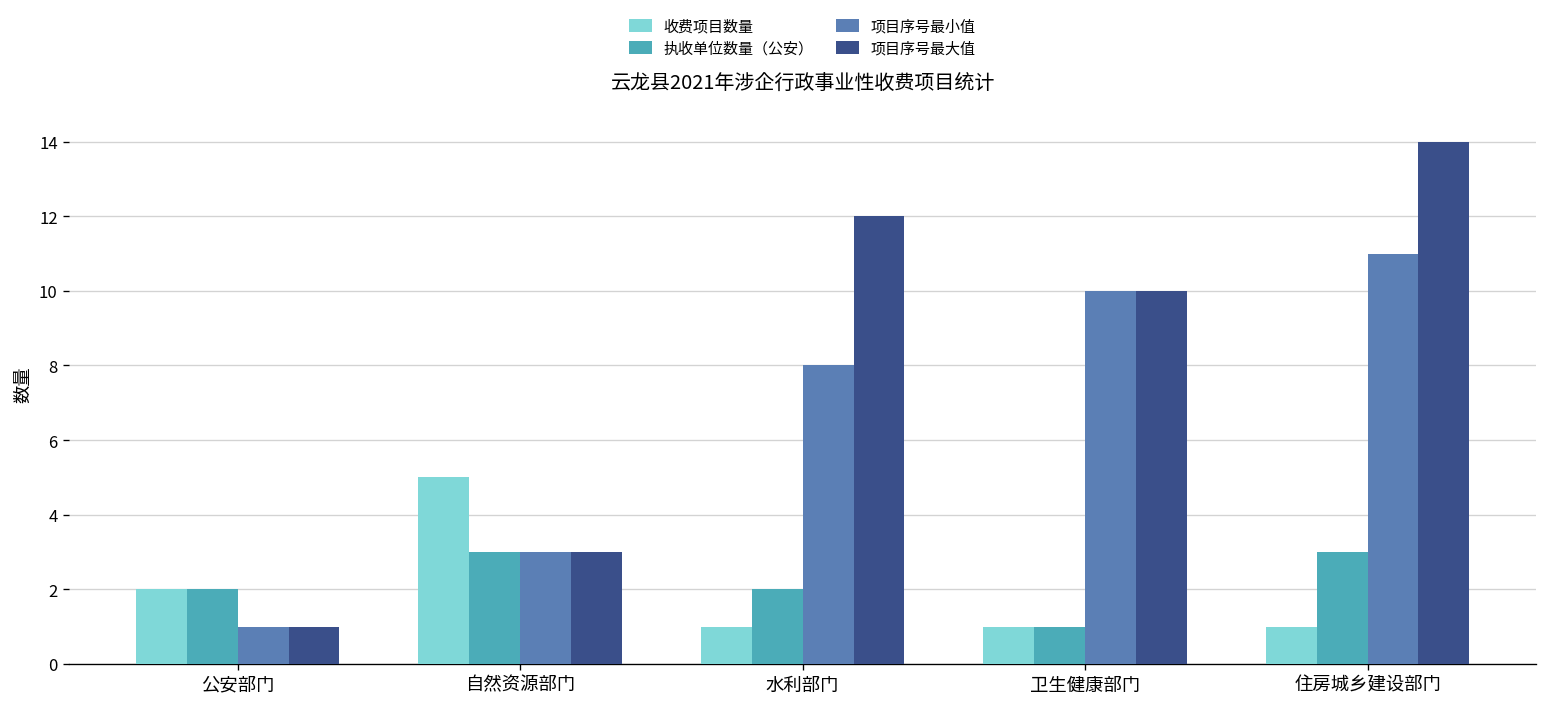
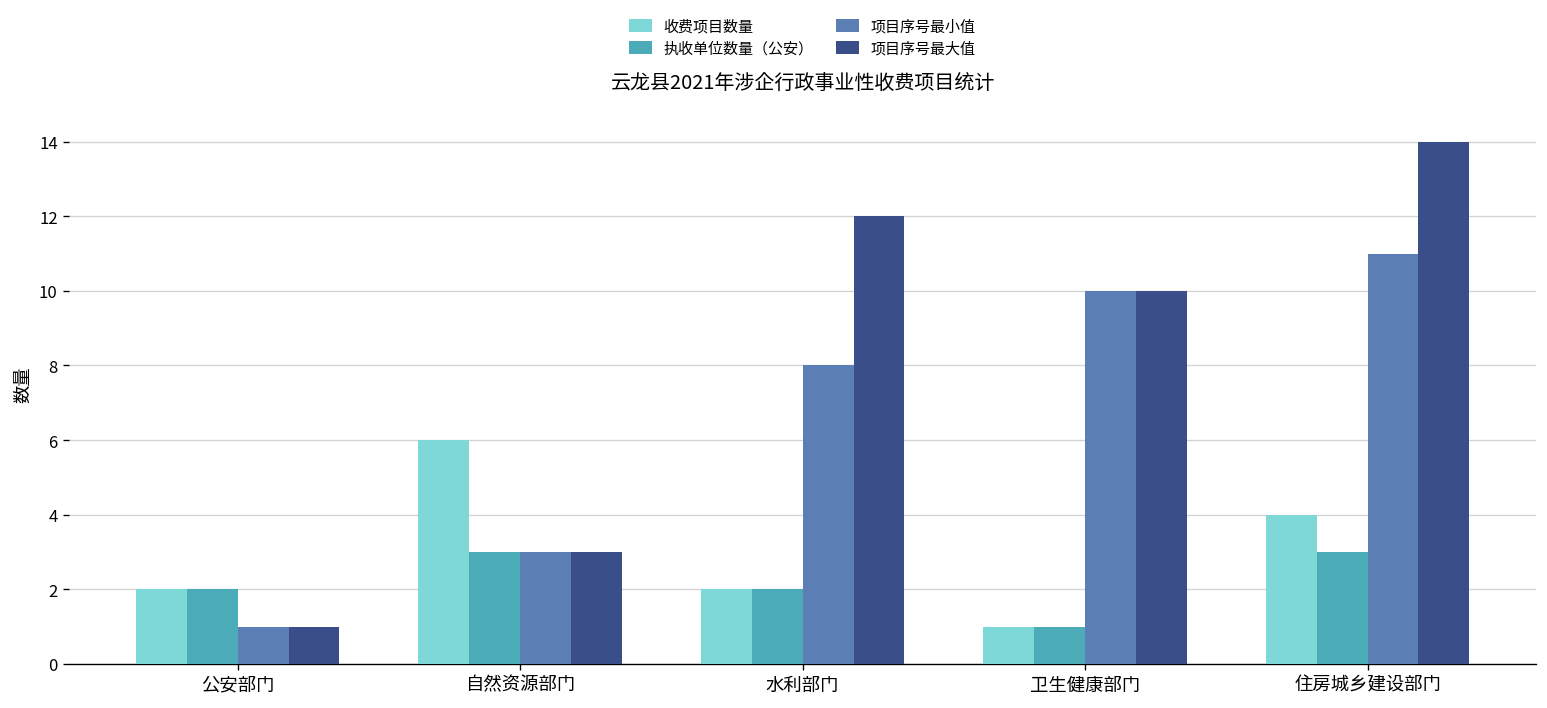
收费项目数量, 自然资源部门: 5 -> 6
收费项目数量, 水利部门: 1 -> 2
收费项目数量, 住房城乡建设部门: 1 -> 4
